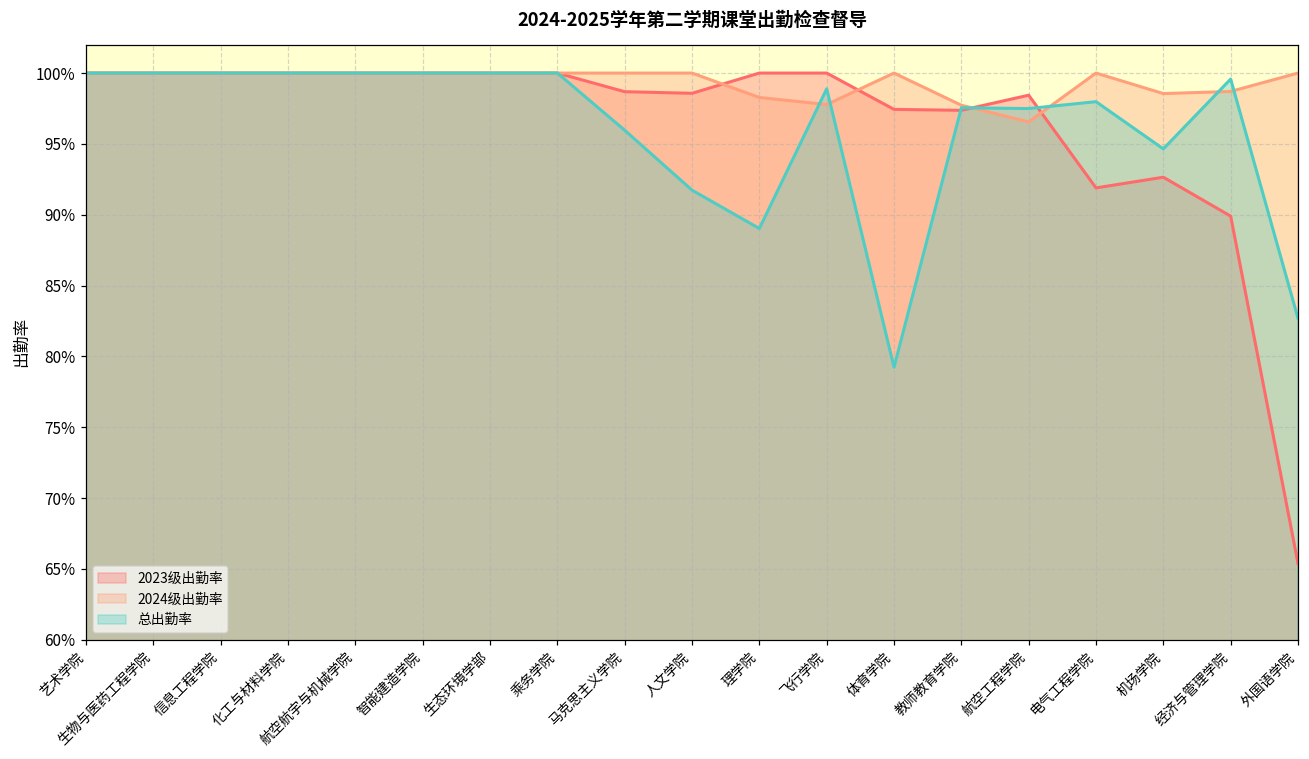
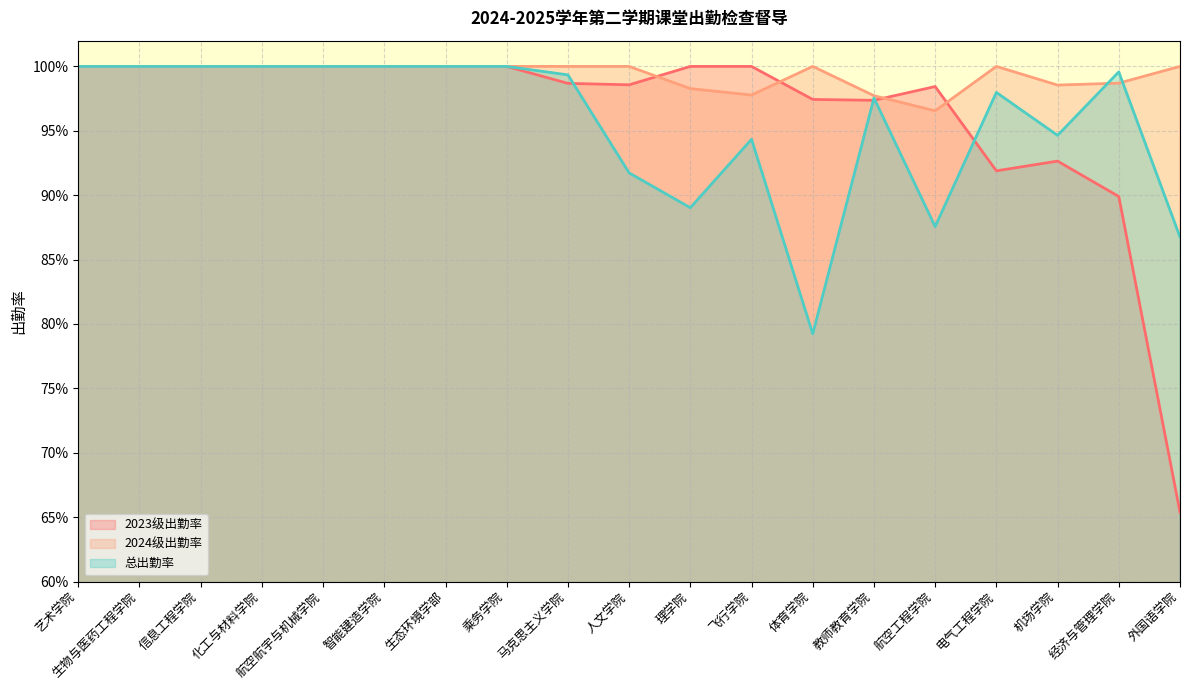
总出勤率, 马克思主义学院: 96.0% -> 99.3%
总出勤率, 飞行学院: 98.9% -> 94.3%
总出勤率, 航空工程学院: 97.5% -> 87.6%
总出勤率, 外国语学院: 82.7% -> 86.8%
